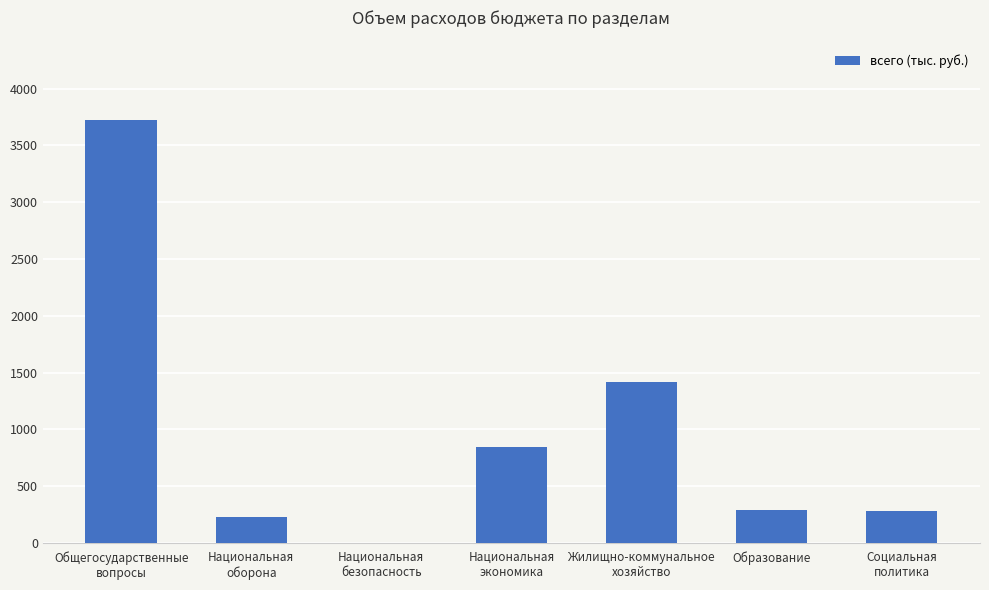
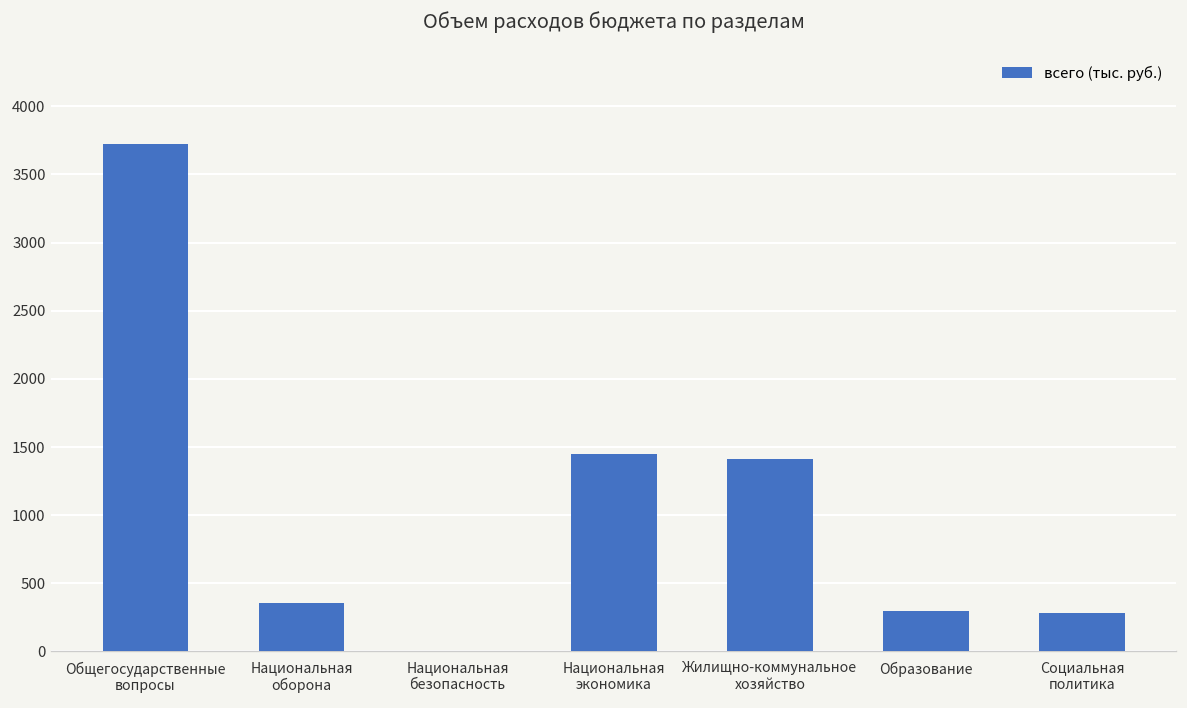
Национальная оборона: 230 -> 360
Национальная экономика: 840 -> 1450
